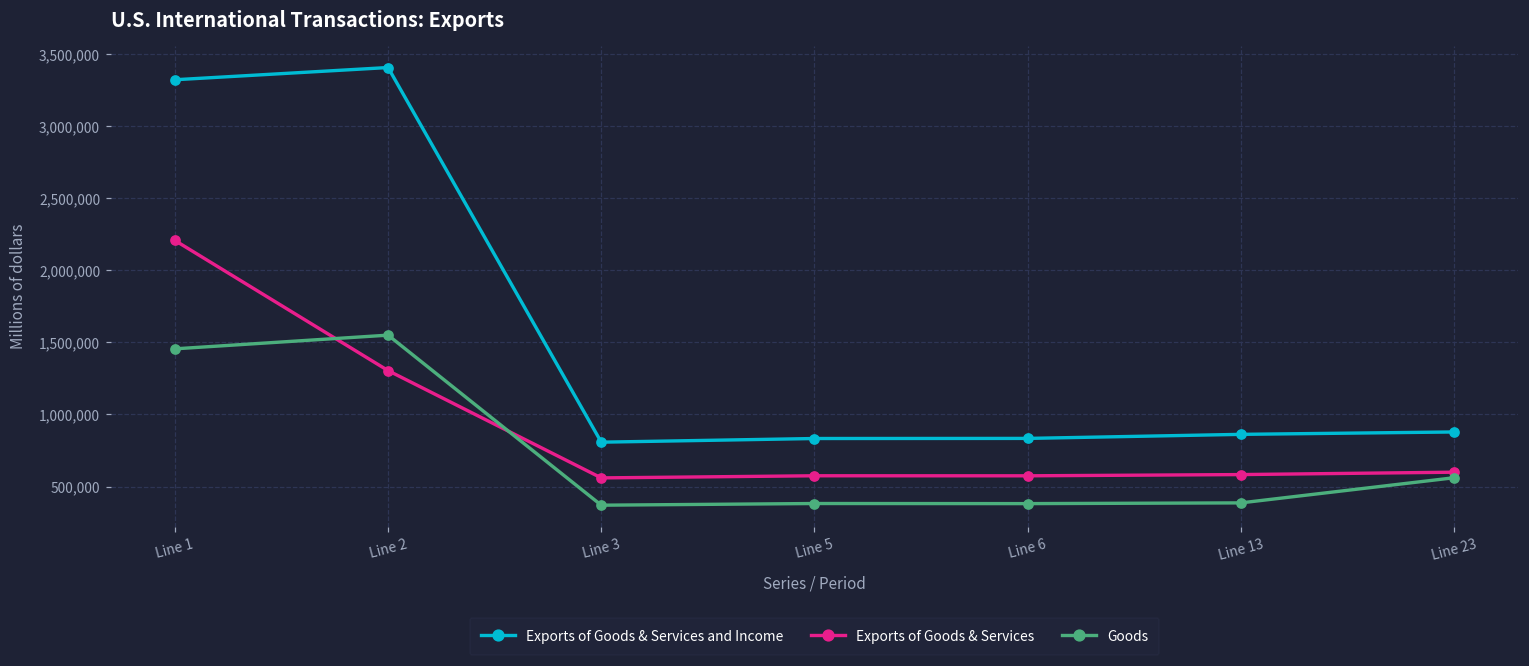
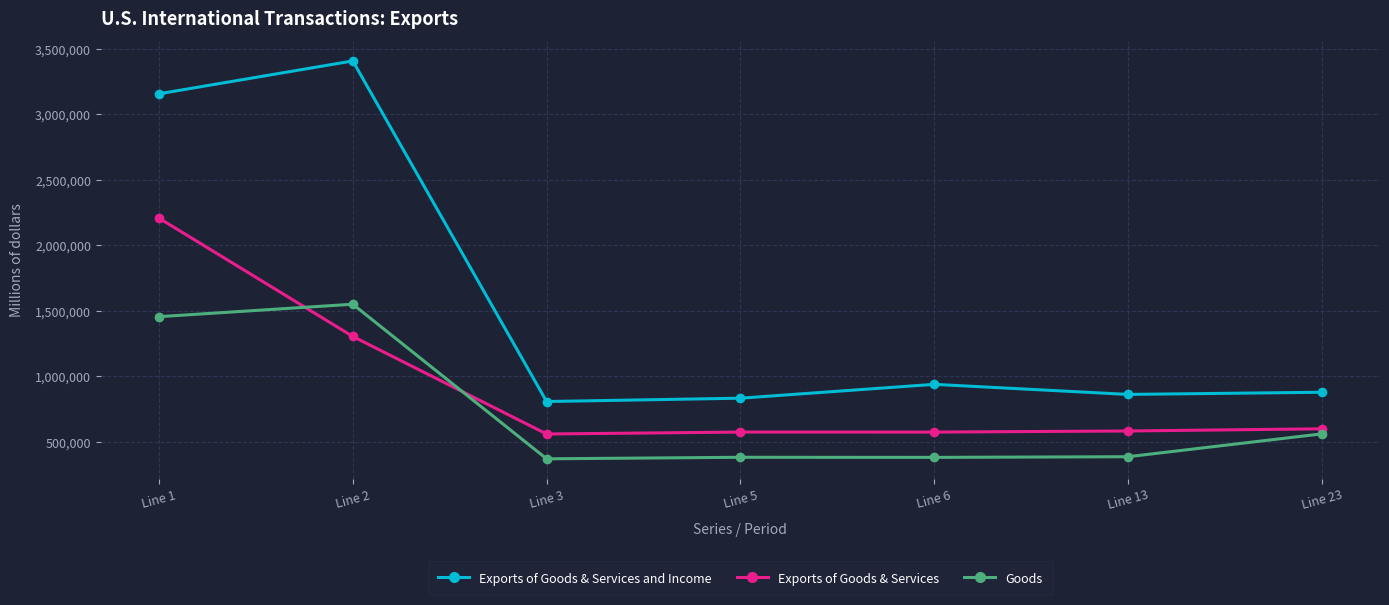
Exports of Goods & Services and Income, Line 1: 3,320,000 -> 3,160,000
Exports of Goods & Services and Income, Line 6: 830,000 -> 940,000
